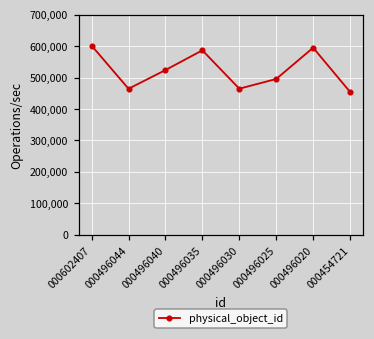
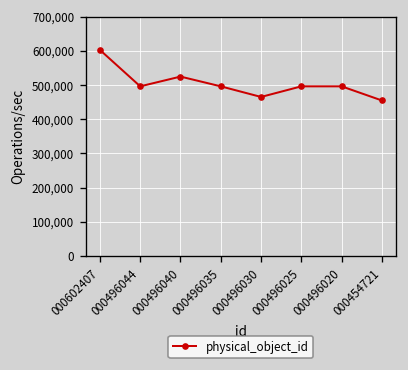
000496044: 460,000 -> 500,000
000496035: 590,000 -> 500,000
000496020: 600,000 -> 500,000
